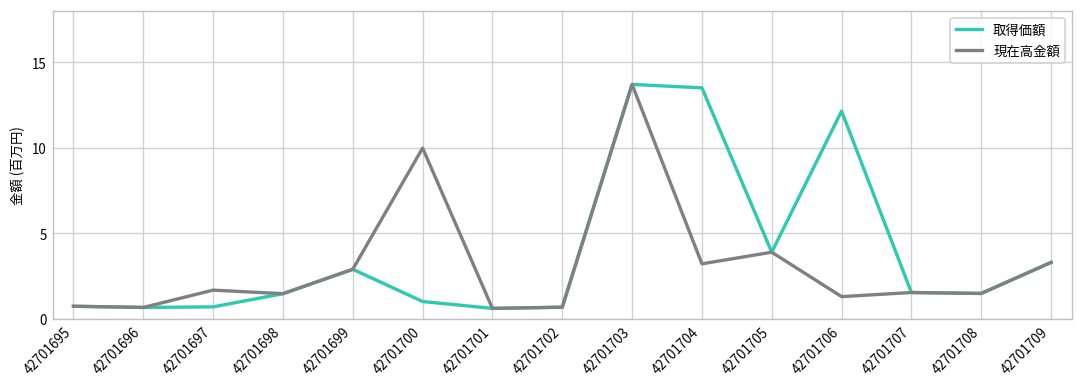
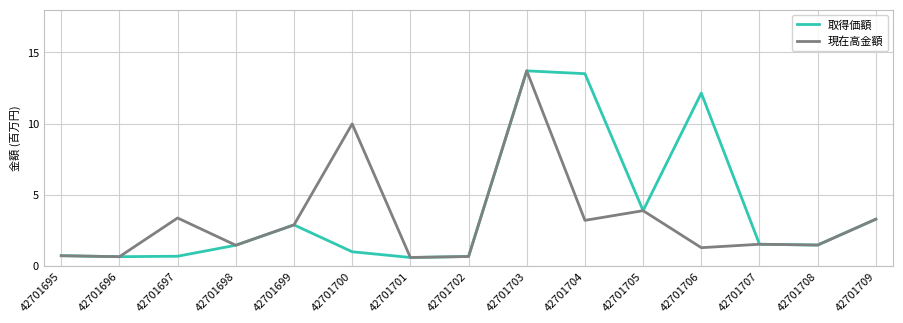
現在高金額, 42701697: 1.7 -> 3.4
